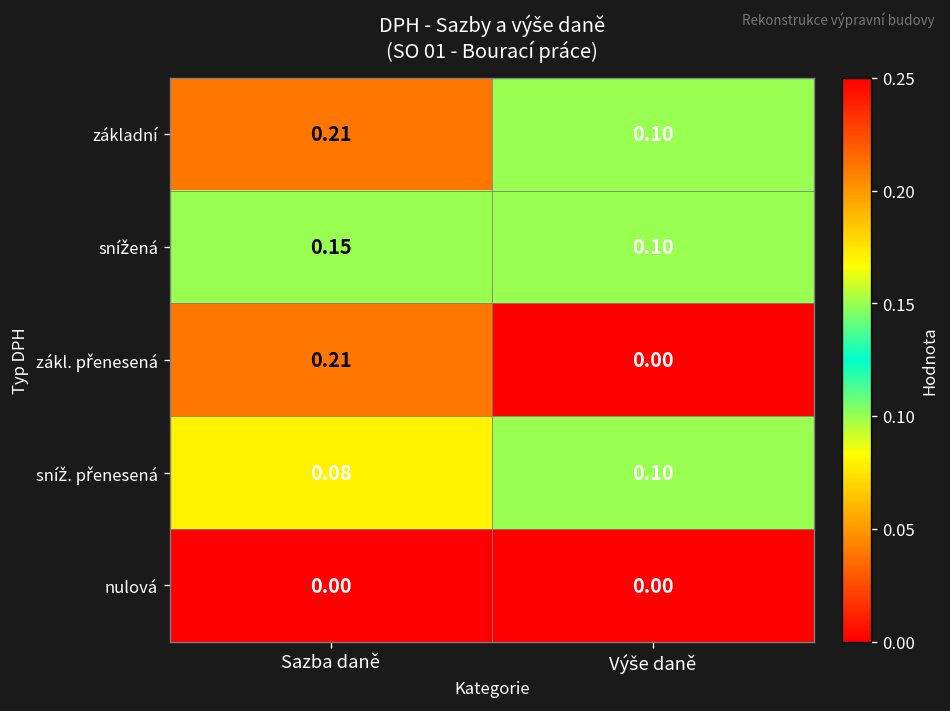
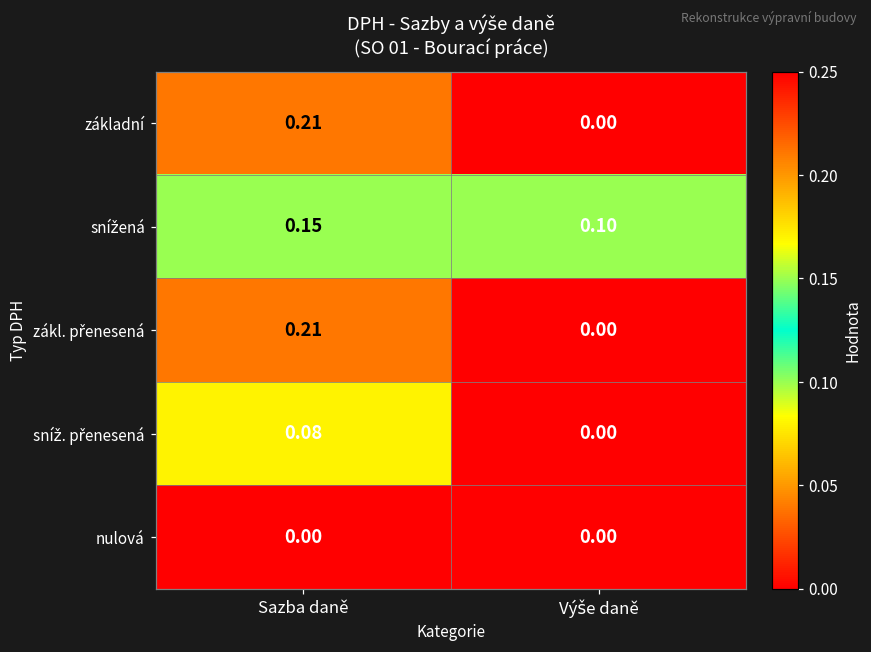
základní, Výše daně: 0.10 -> 0.00
sníž. přenesená, Výše daně: 0.10 -> 0.00
